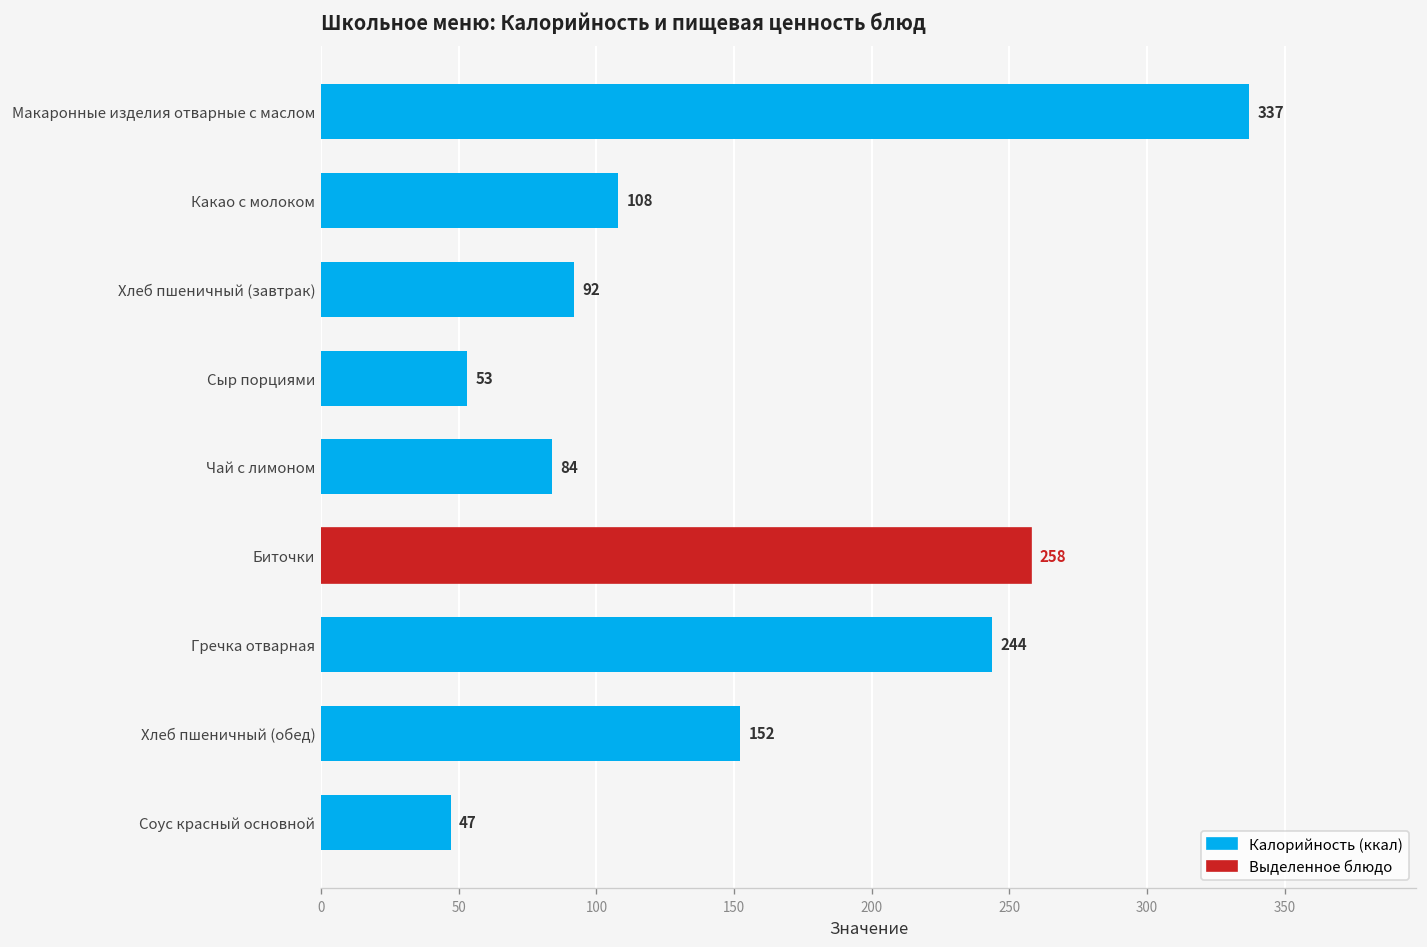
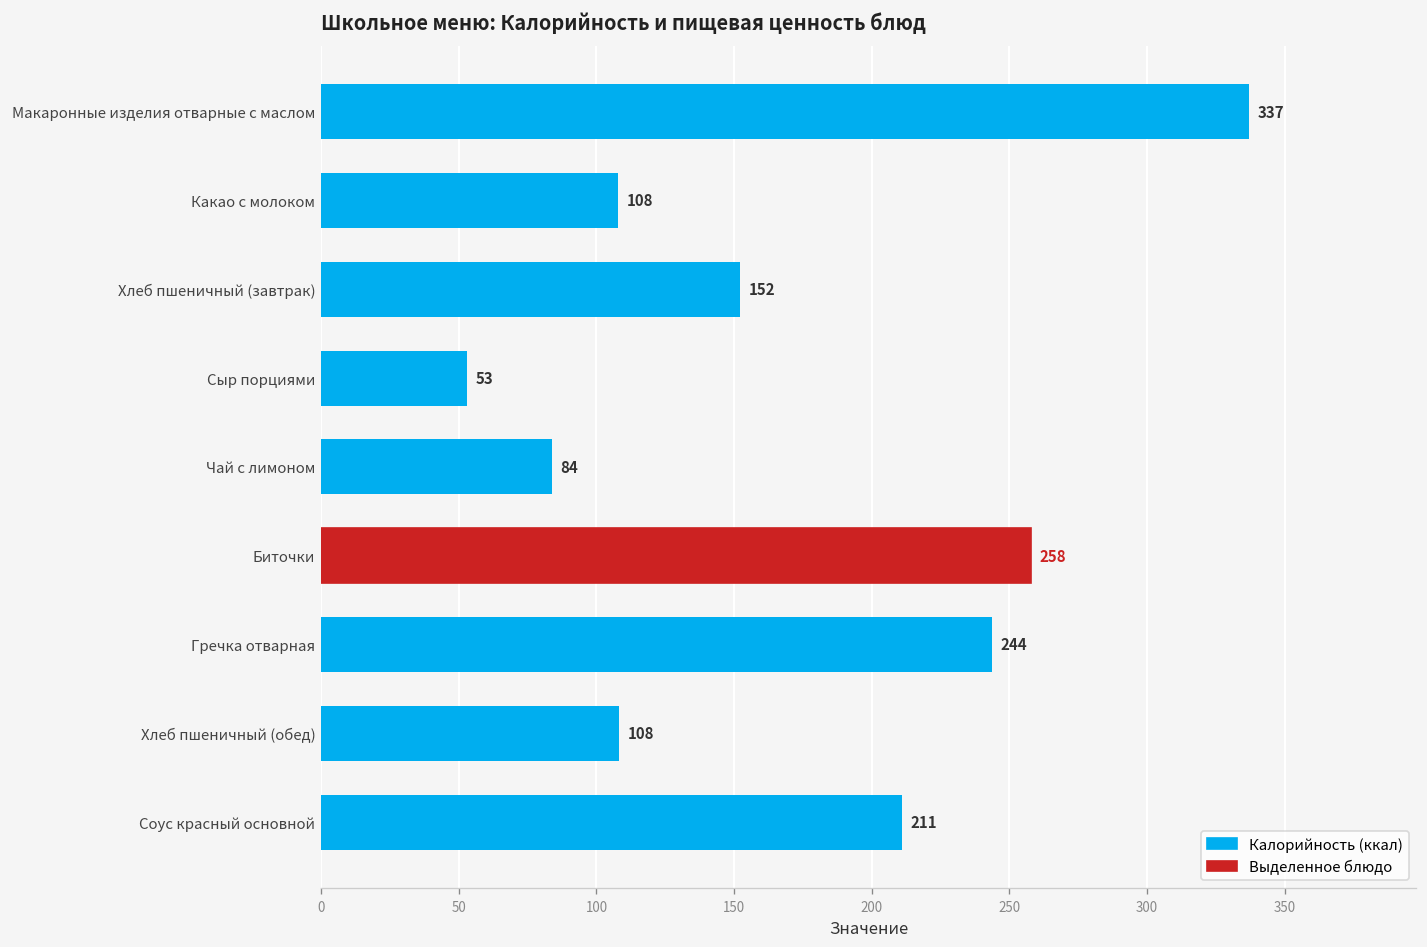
Хлеб пшеничный (завтрак): 92 -> 152
Хлеб пшеничный (обед): 152 -> 108
Соус красный основной: 47 -> 211
